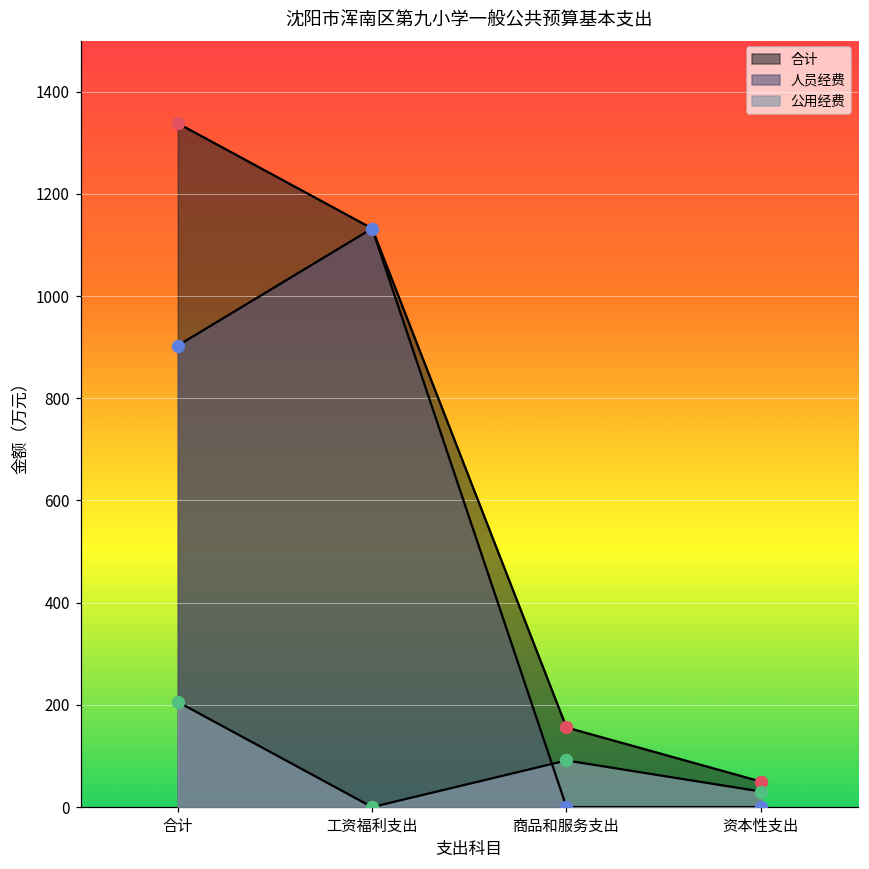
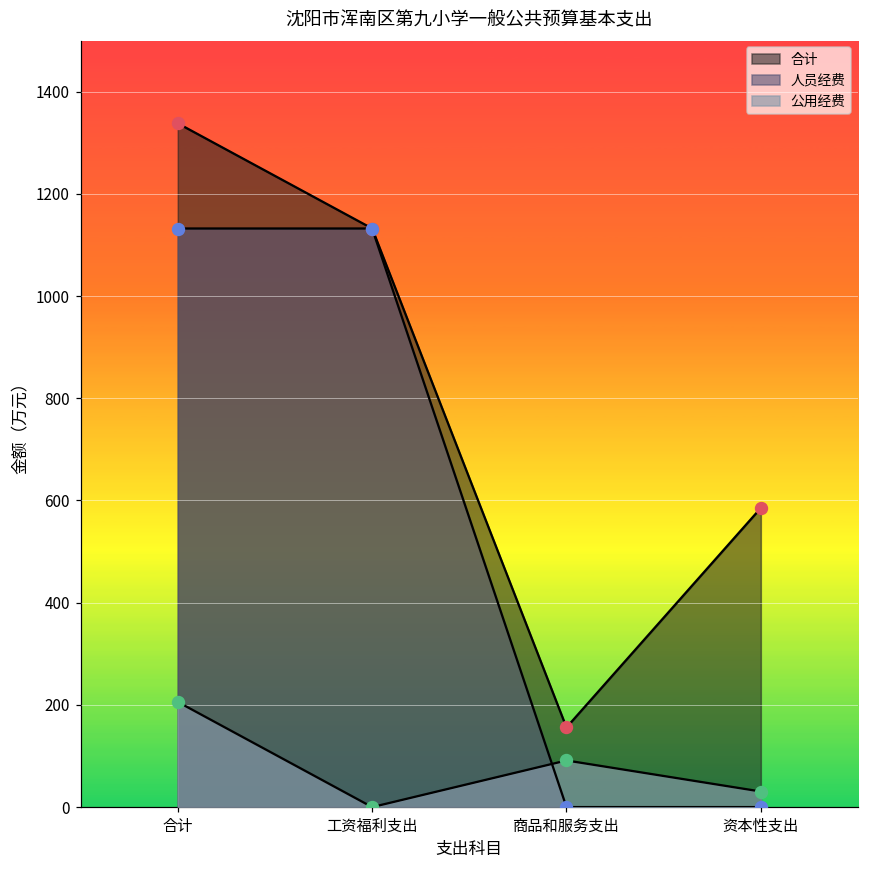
人员经费, 合计: 900 -> 1130
合计, 资本性支出: 50 -> 590
